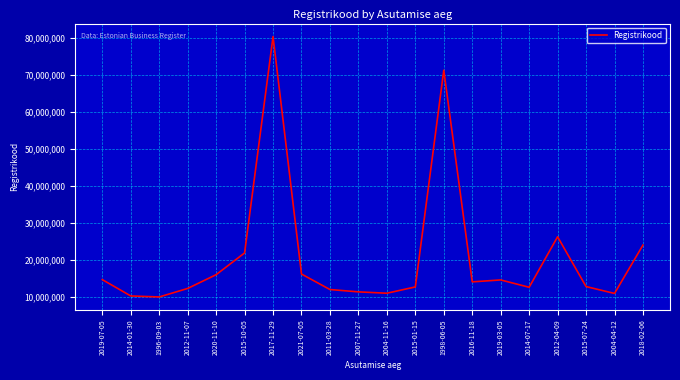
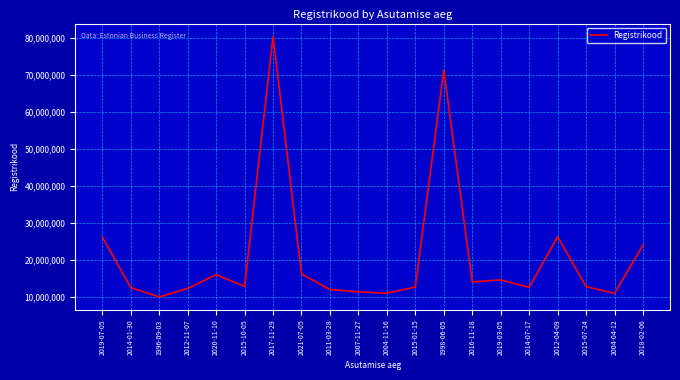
2019-07-05: 15,000,000 -> 26,000,000
2014-01-30: 10,000,000 -> 13,000,000
2015-10-05: 22,000,000 -> 13,000,000
